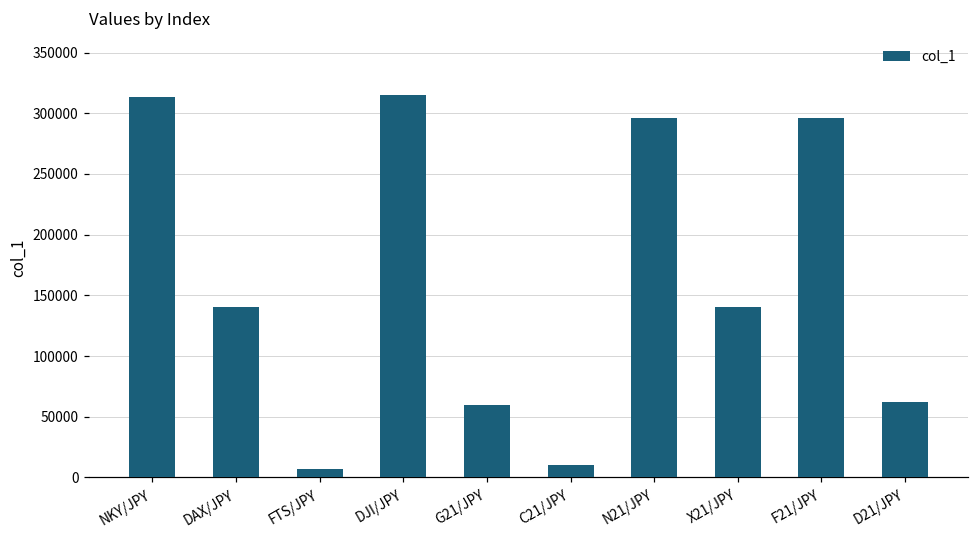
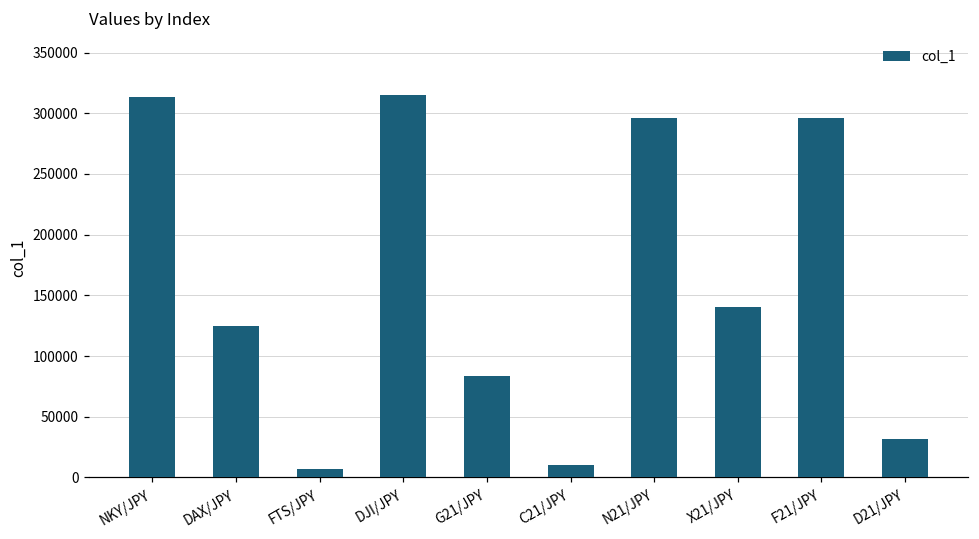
DAX/JPY: 141000 -> 124000
G21/JPY: 60000 -> 84000
D21/JPY: 63000 -> 32000
